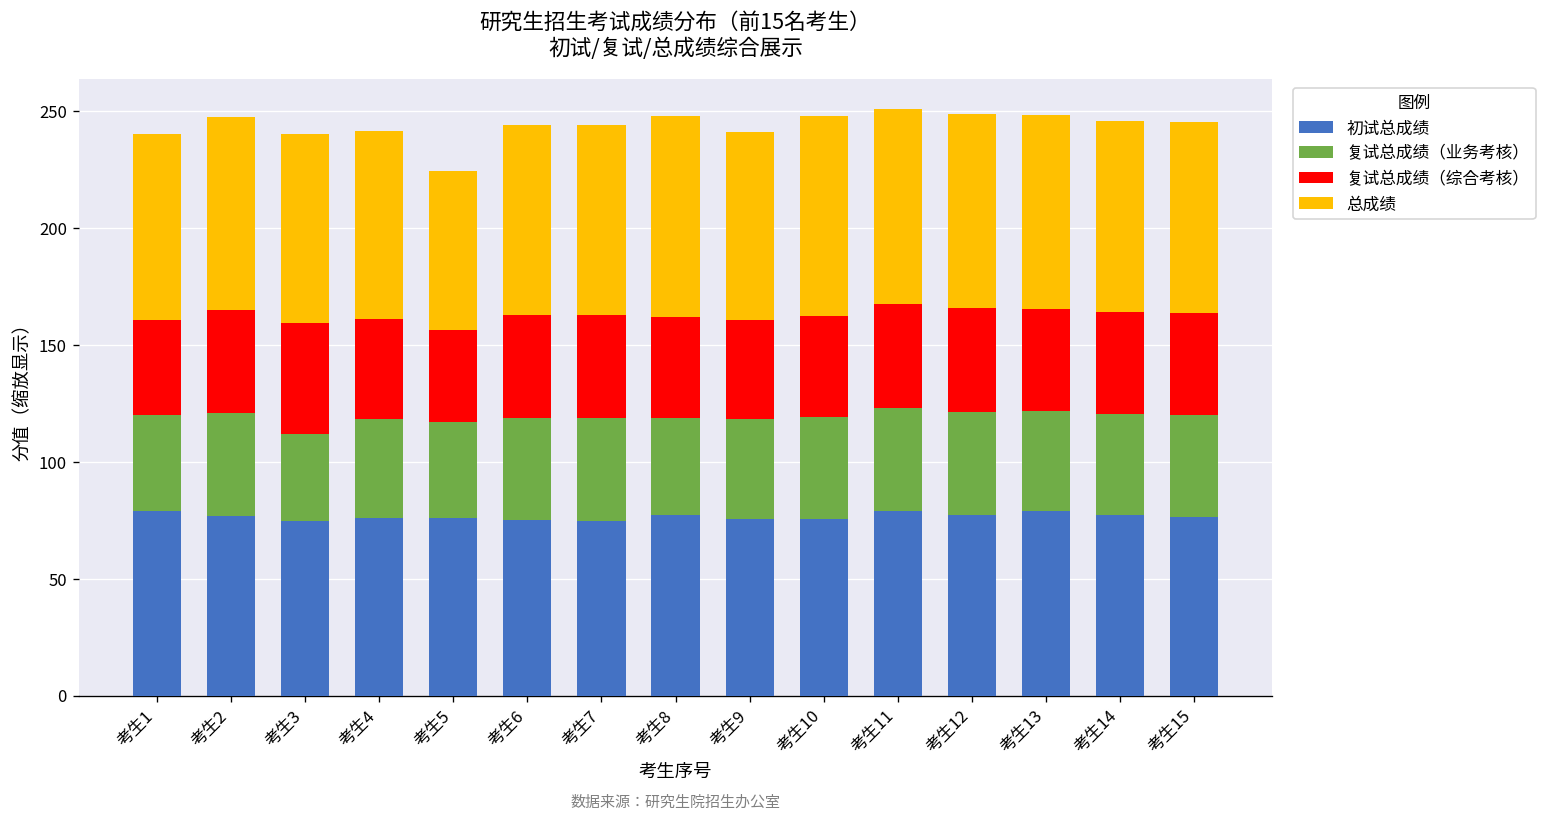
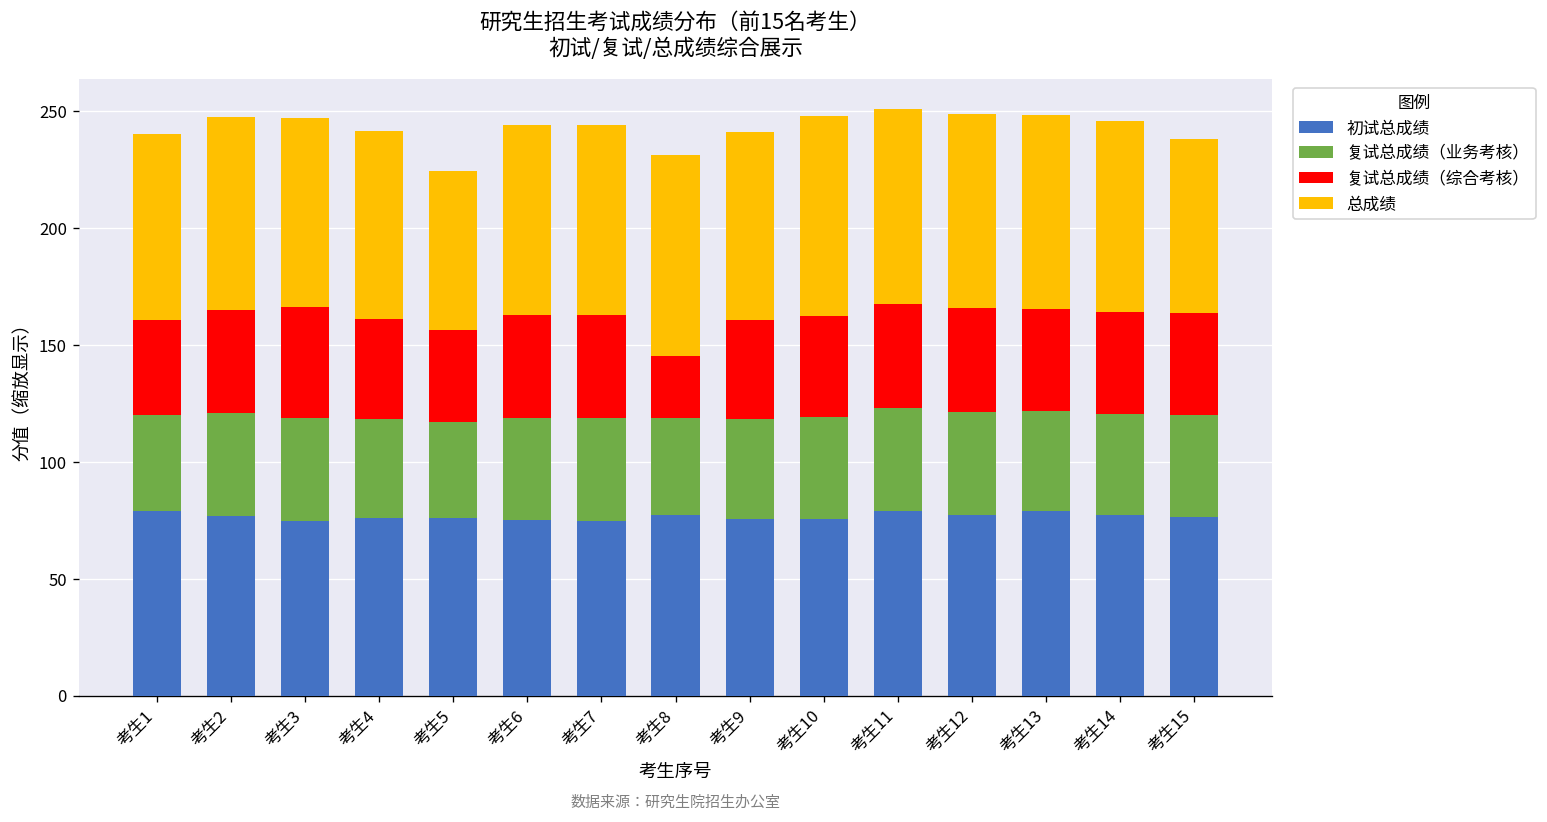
复试总成绩（业务考核）, 考生3: 37 -> 44
复试总成绩（综合考核）, 考生8: 43 -> 26
总成绩, 考生15: 82 -> 74
